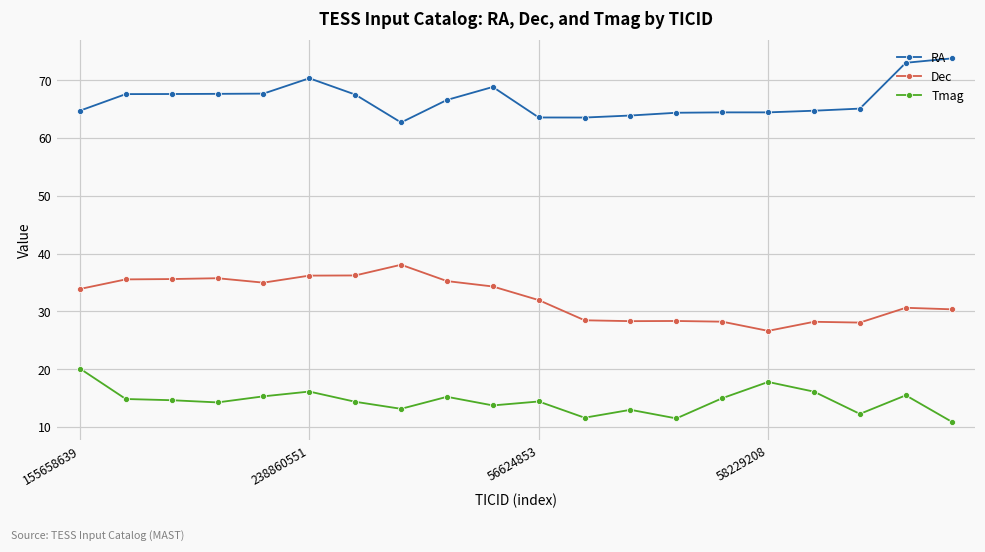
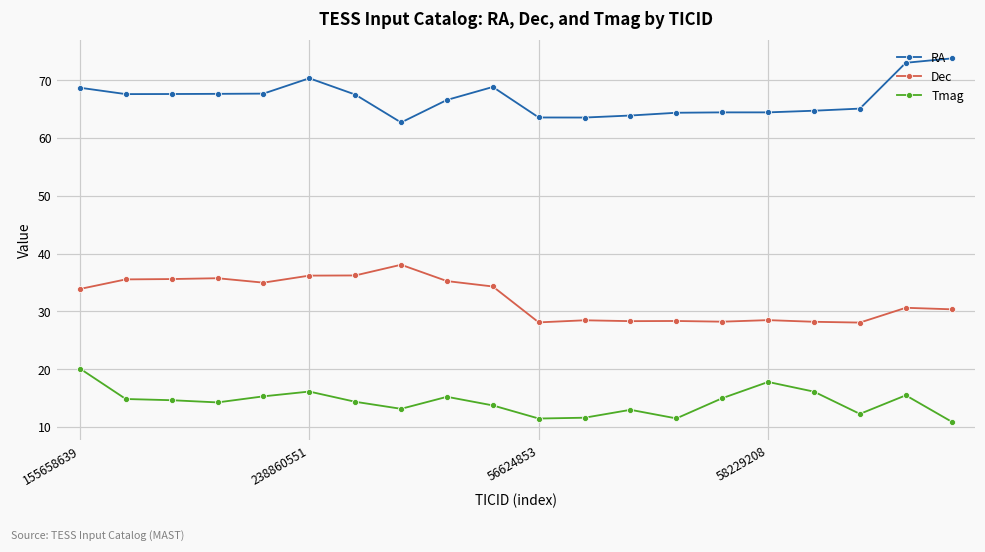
RA, 155658639: 65 -> 69
Dec, 56624853: 32 -> 28
Tmag, 56624853: 14 -> 11
Dec, 58229208: 27 -> 28
